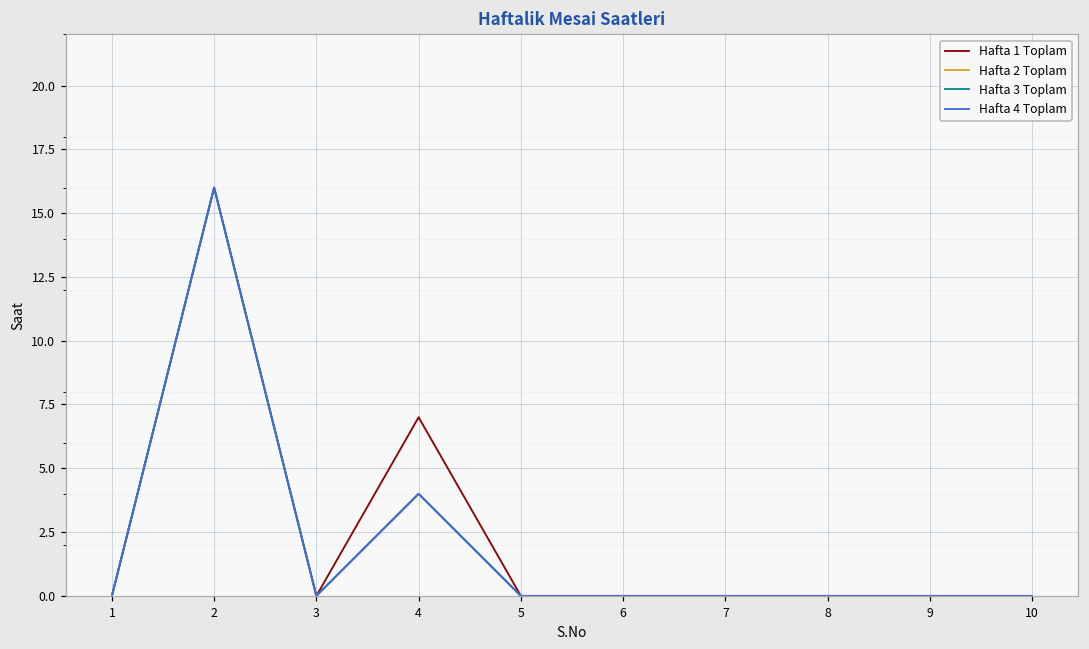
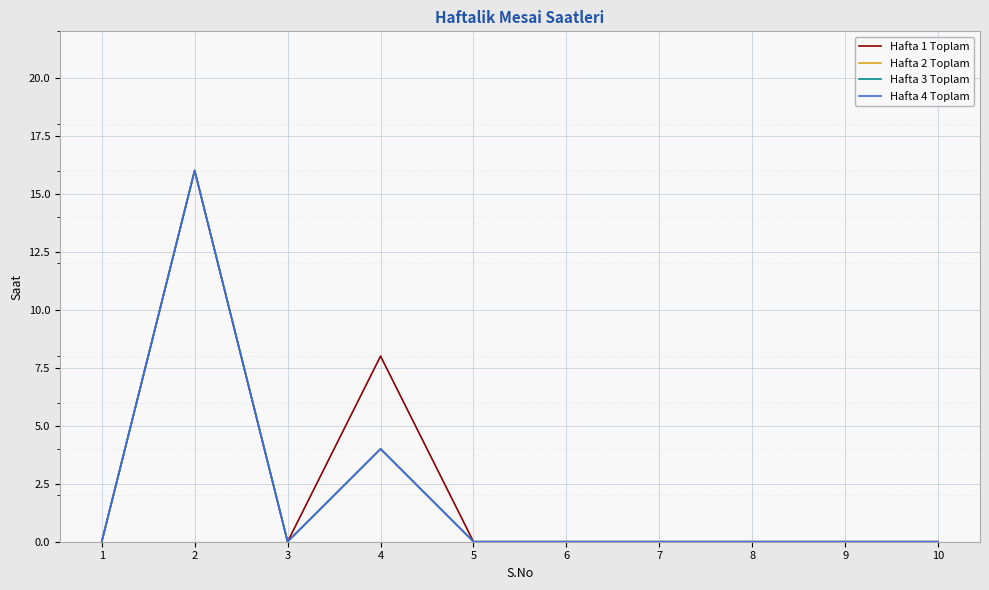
Hafta 1 Toplam, 4: 7 -> 8
